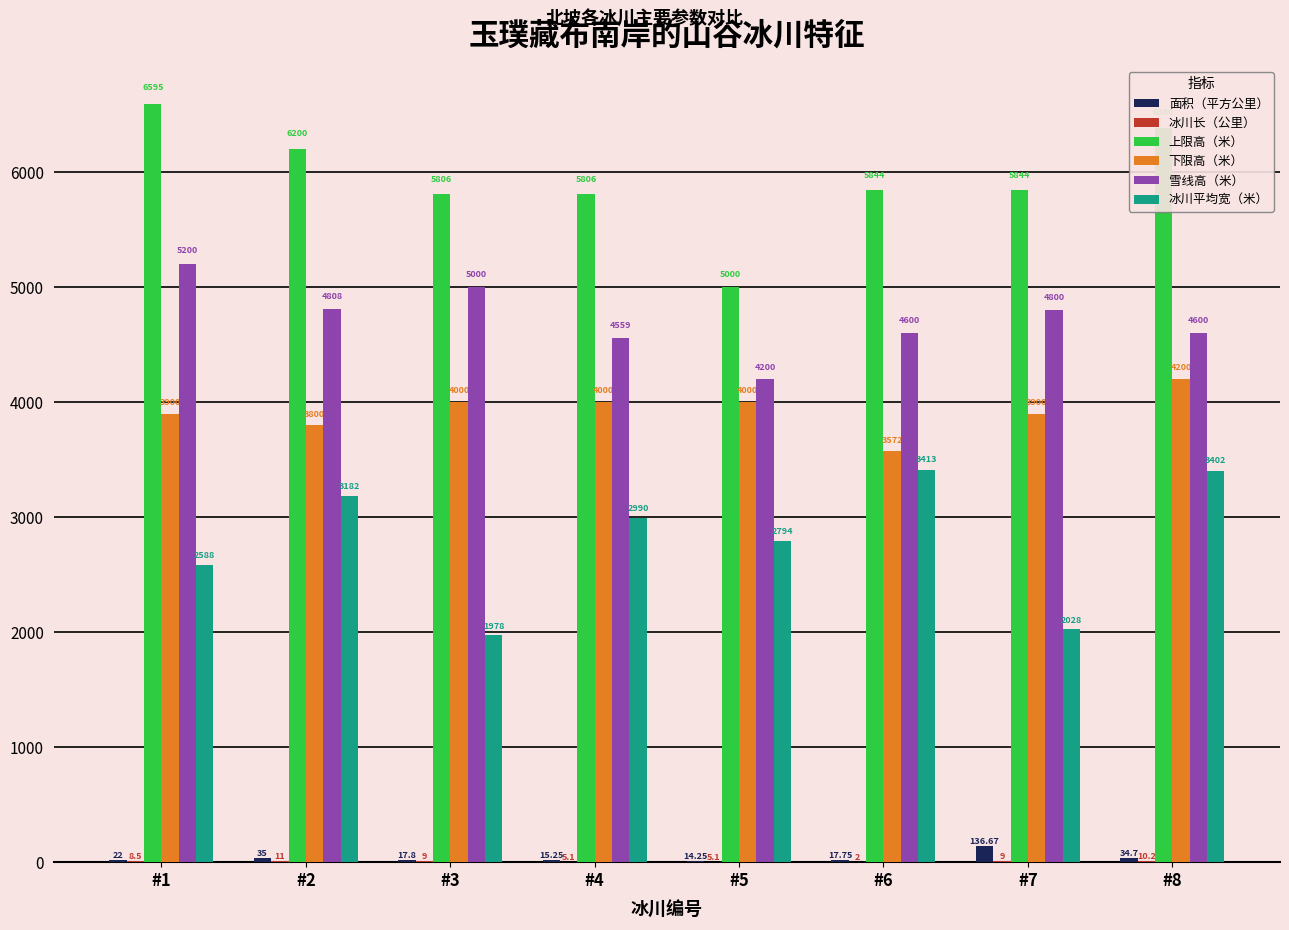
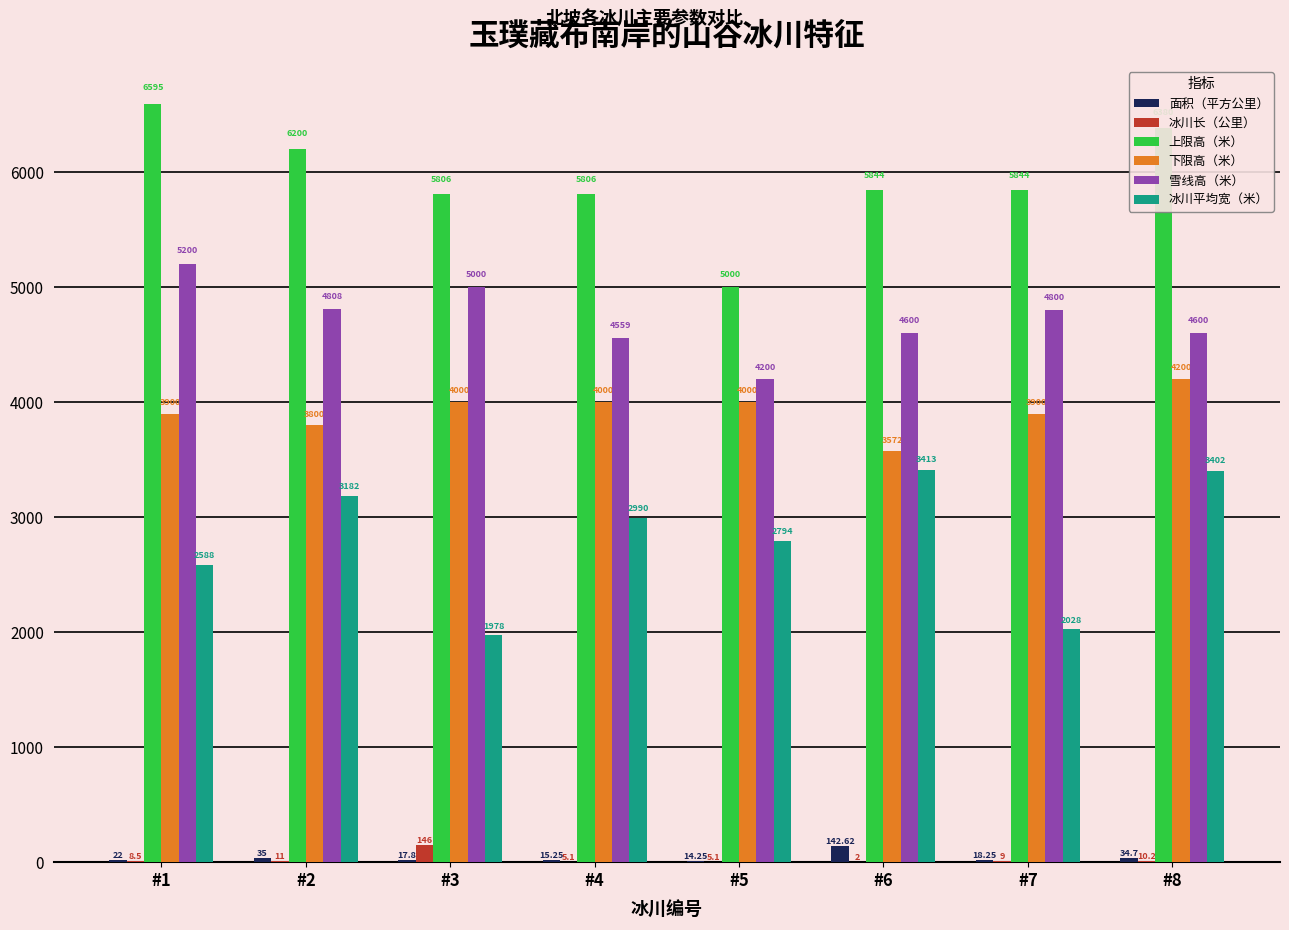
冰川长（公里）, #3: 9 -> 146
面积（平方公里）, #6: 17.75 -> 142.62
面积（平方公里）, #7: 136.67 -> 18.25
